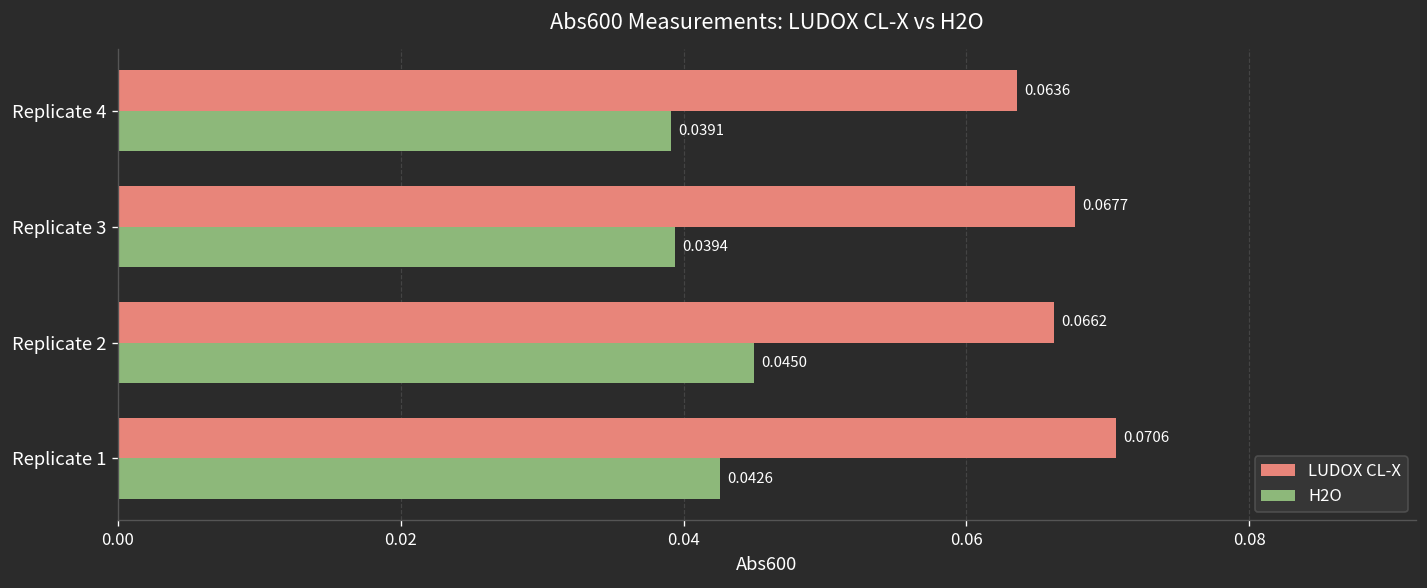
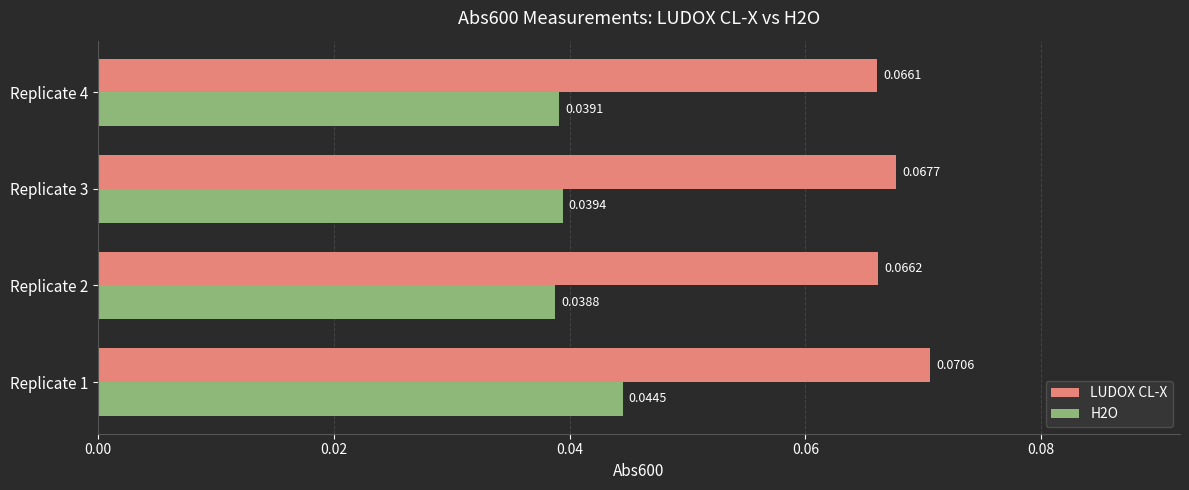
LUDOX CL-X, Replicate 4: 0.0636 -> 0.0661
H2O, Replicate 2: 0.0450 -> 0.0388
H2O, Replicate 1: 0.0426 -> 0.0445
